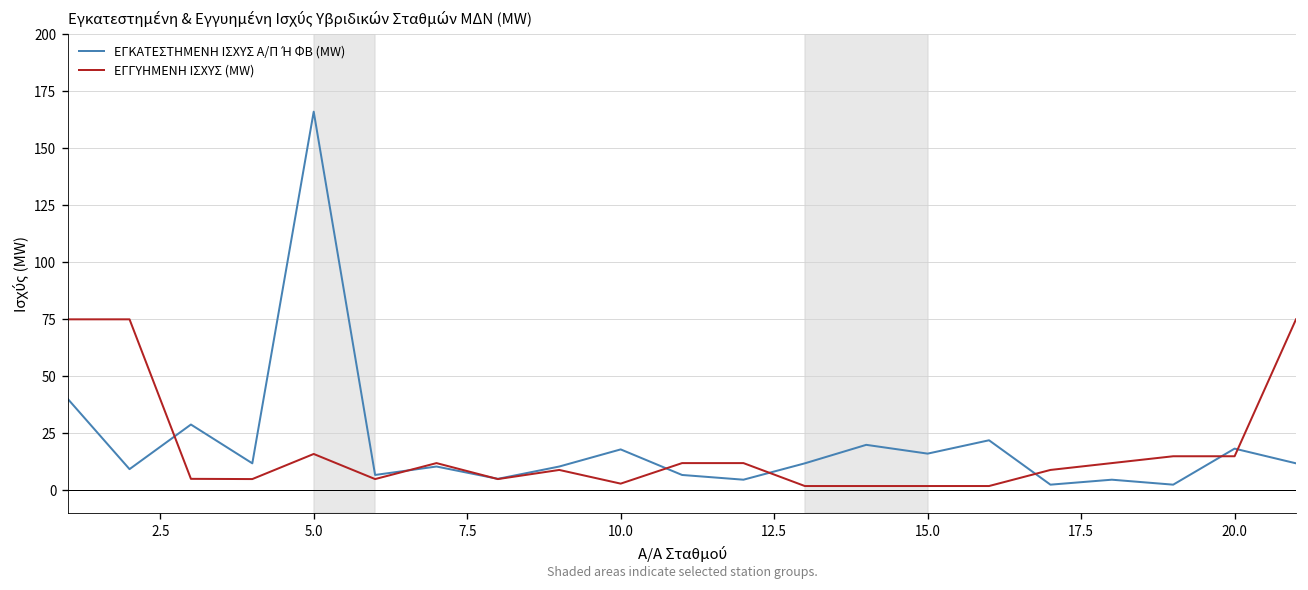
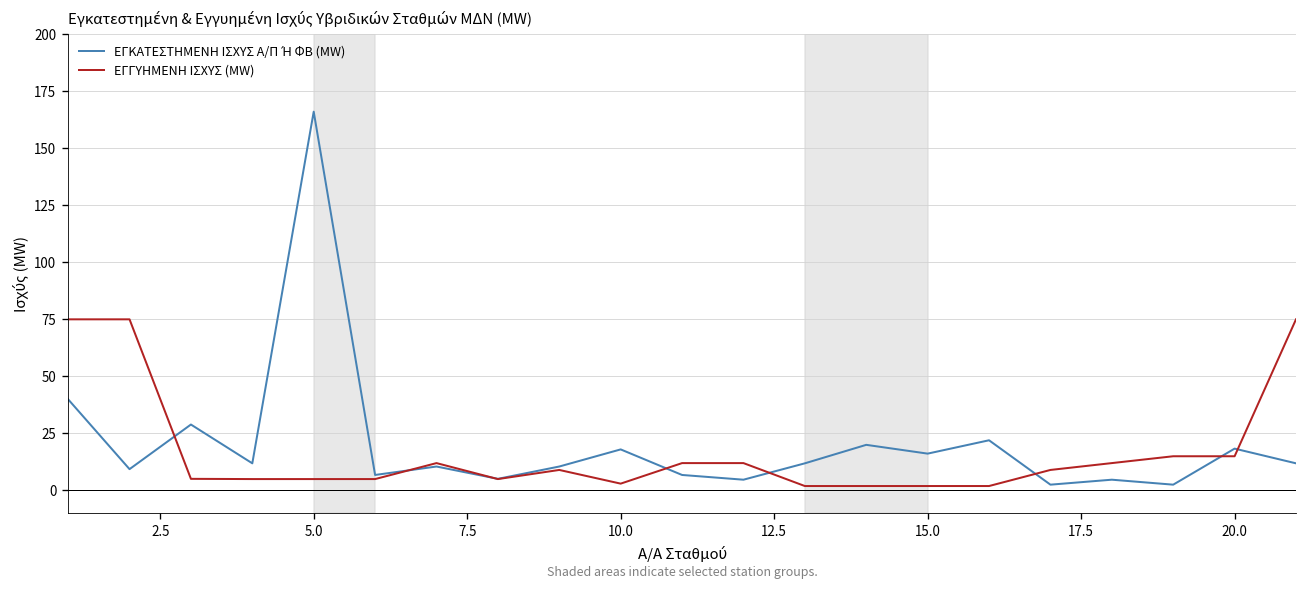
ΕΓΓΥΗΜΕΝΗ ΙΣΧΥΣ (MW), 5.0: 16 -> 5
